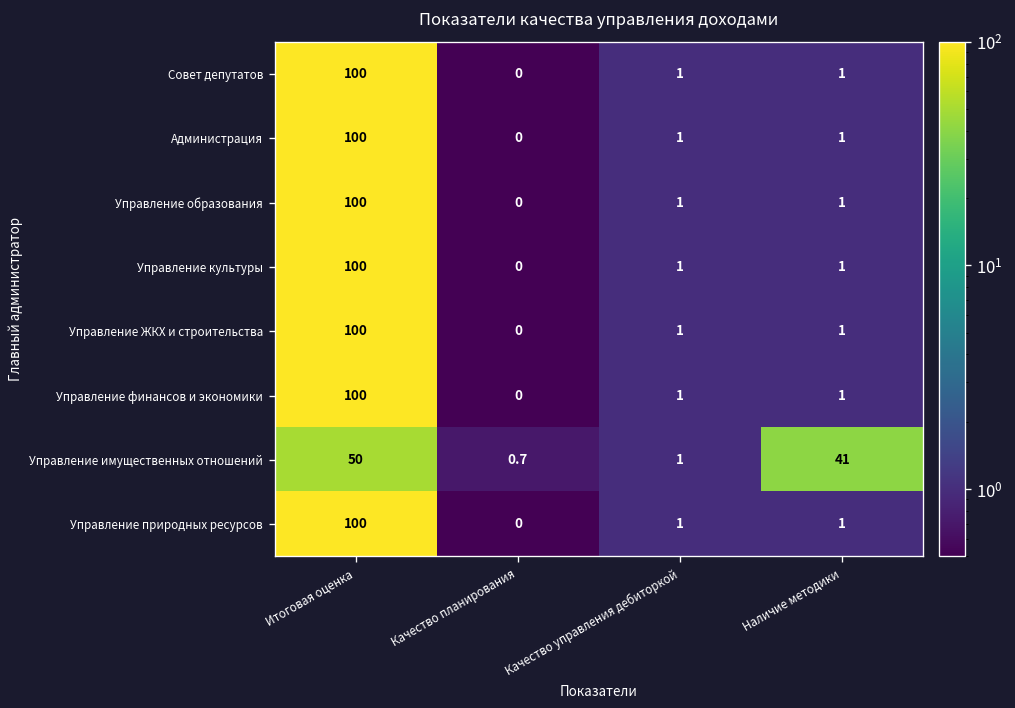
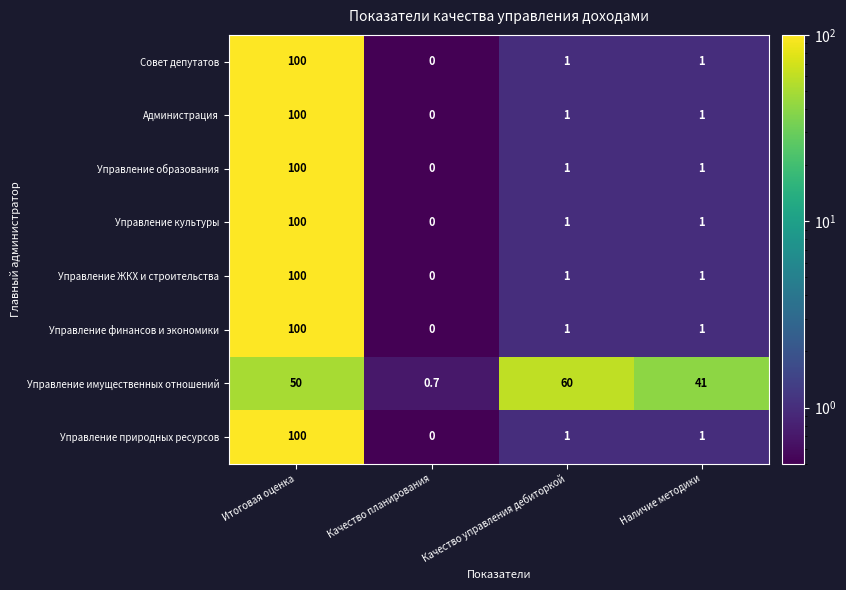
Управление имущественных отношений, Качество управления дебиторкой: 1 -> 60
